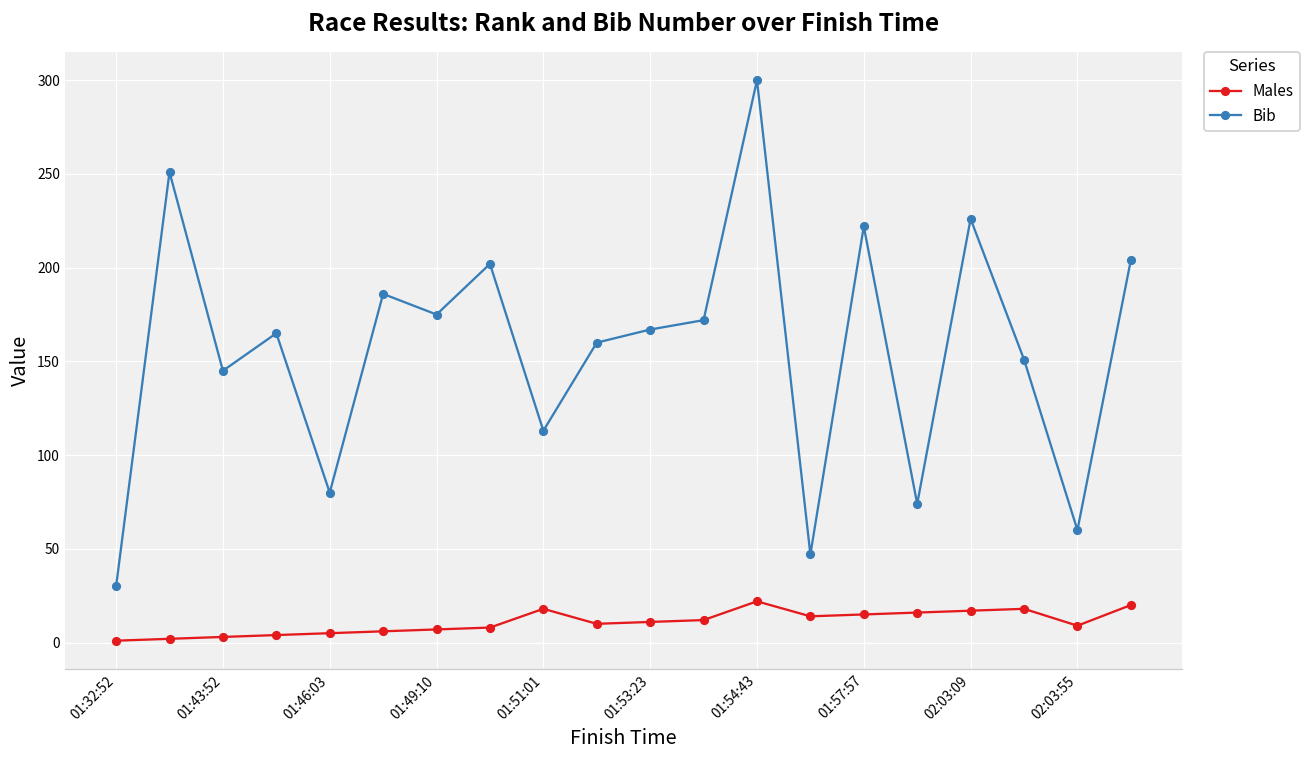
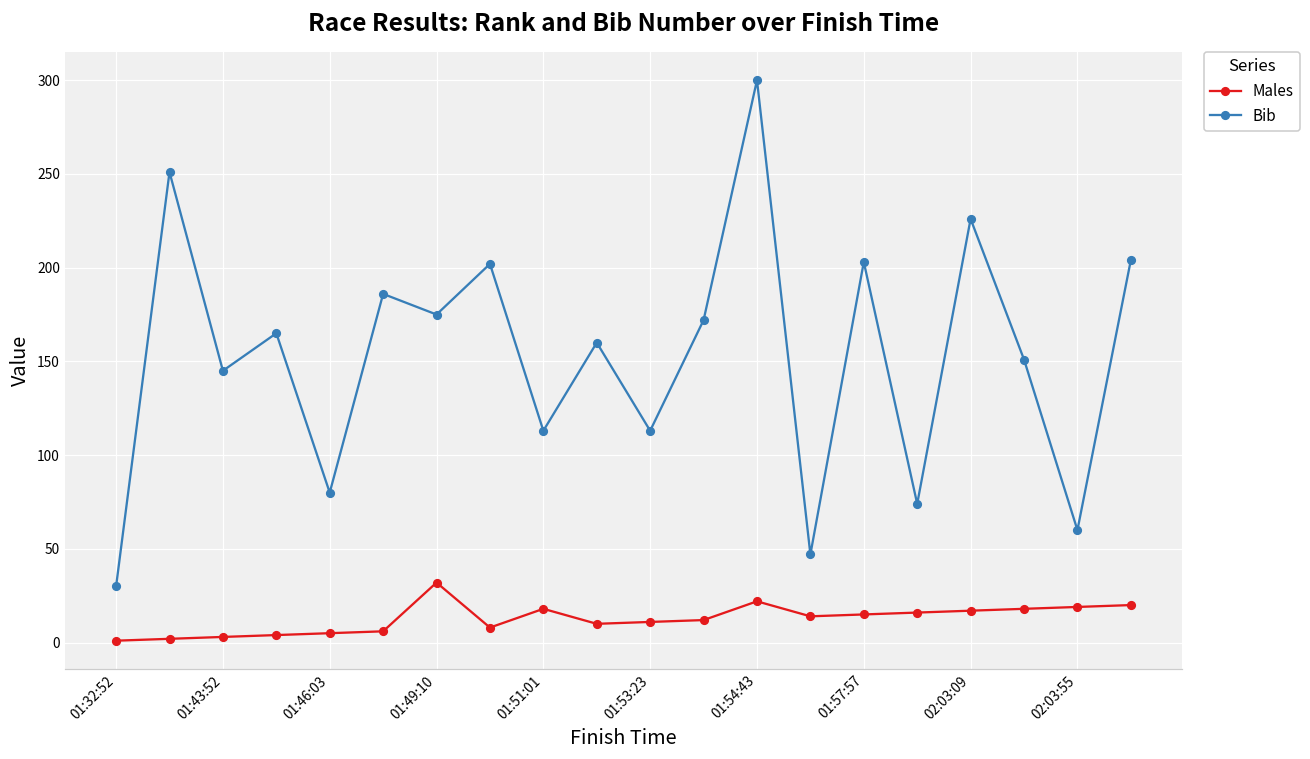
Males, 01:49:10: 7 -> 32
Bib, 01:53:23: 167 -> 113
Bib, 01:57:57: 222 -> 203
Males, 02:03:55: 9 -> 19
